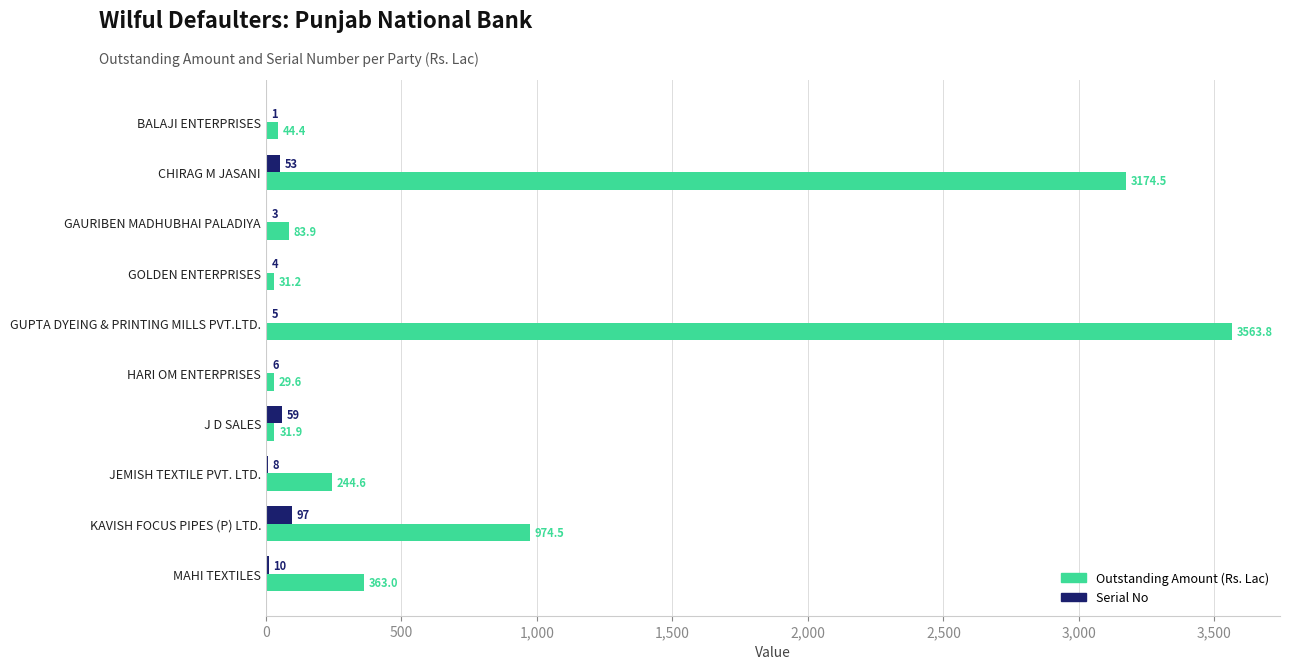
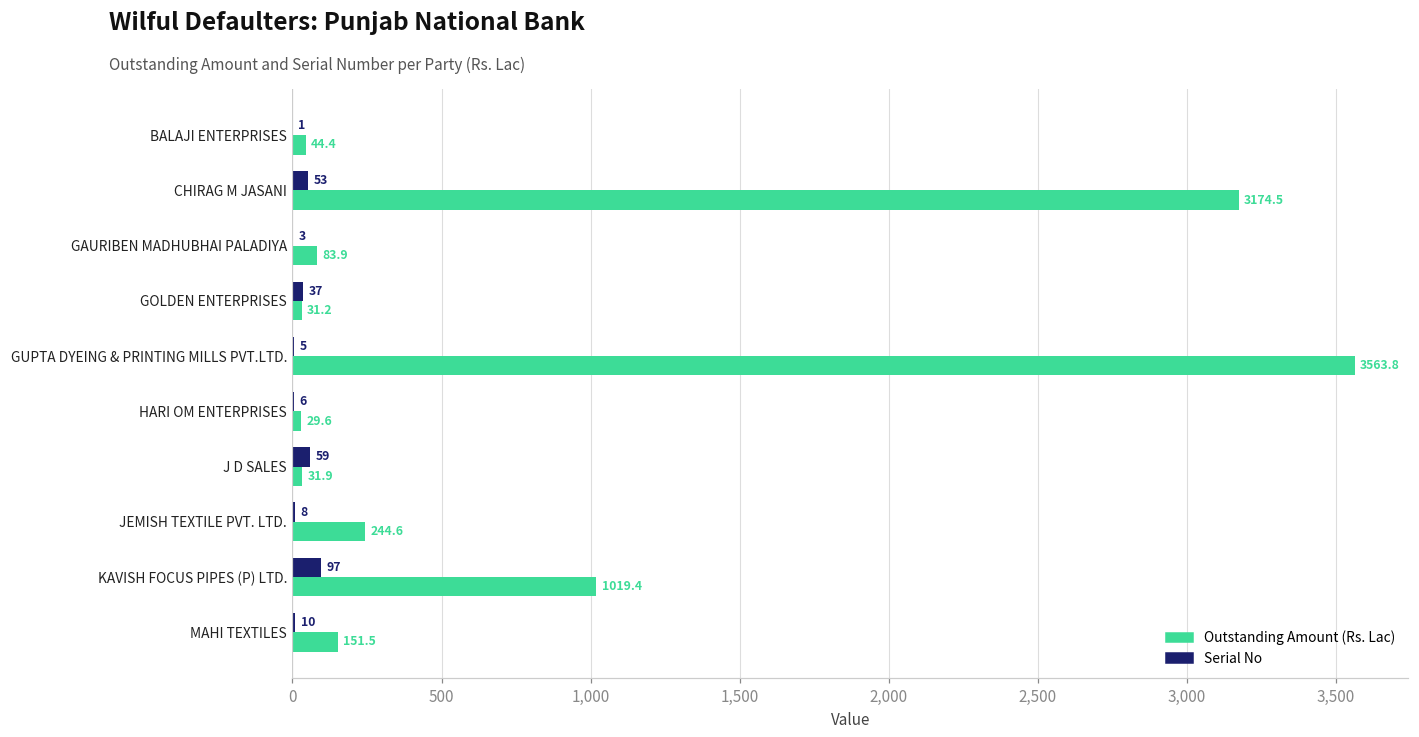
Serial No, GOLDEN ENTERPRISES: 4 -> 37
Outstanding Amount (Rs. Lac), KAVISH FOCUS PIPES (P) LTD.: 974.5 -> 1019.4
Outstanding Amount (Rs. Lac), MAHI TEXTILES: 363.0 -> 151.5
